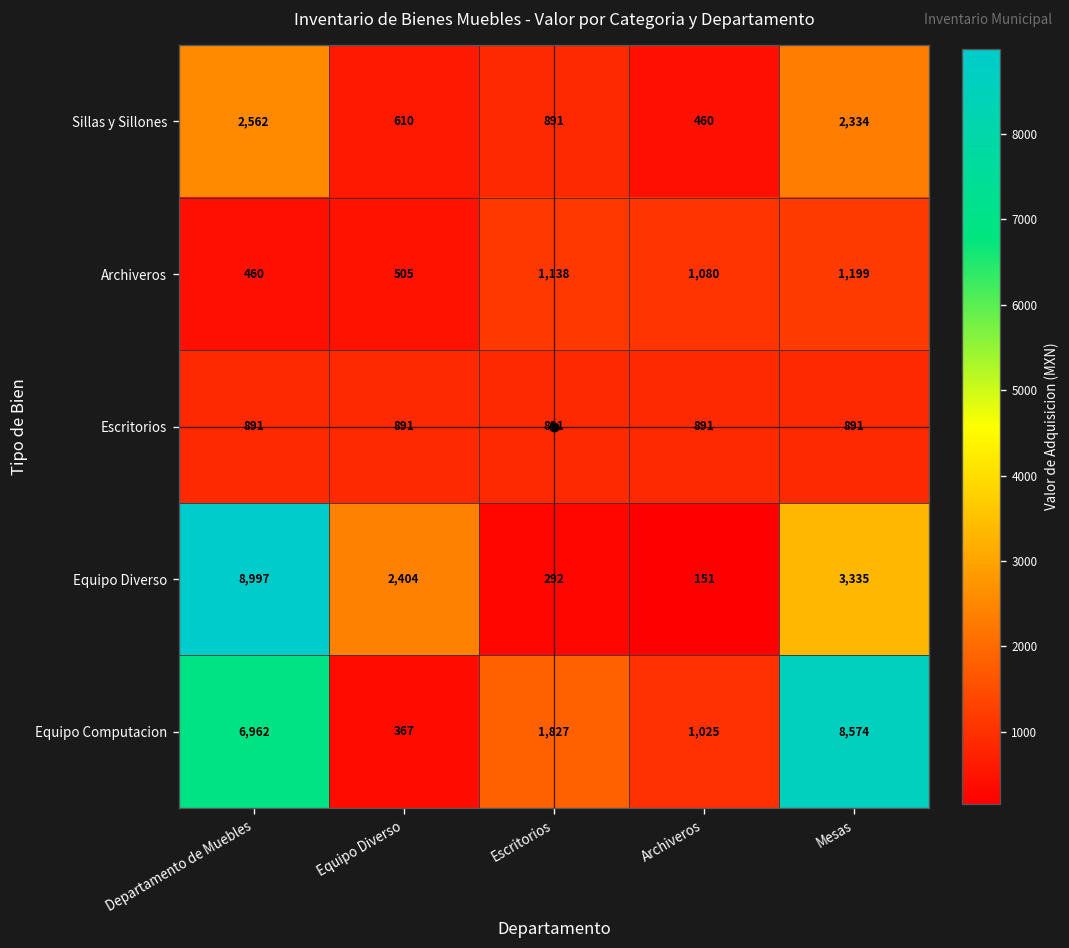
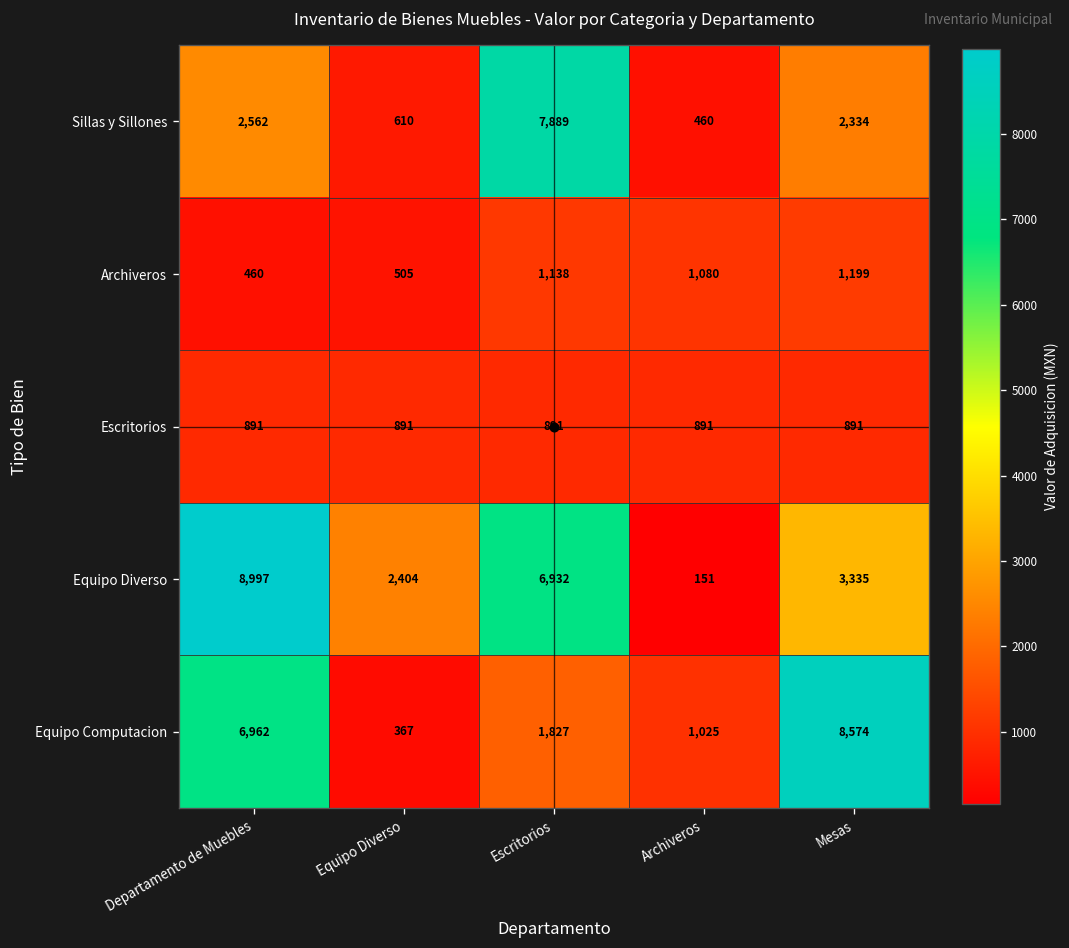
Sillas y Sillones, Escritorios: 891 -> 7,889
Equipo Diverso, Escritorios: 292 -> 6,932
